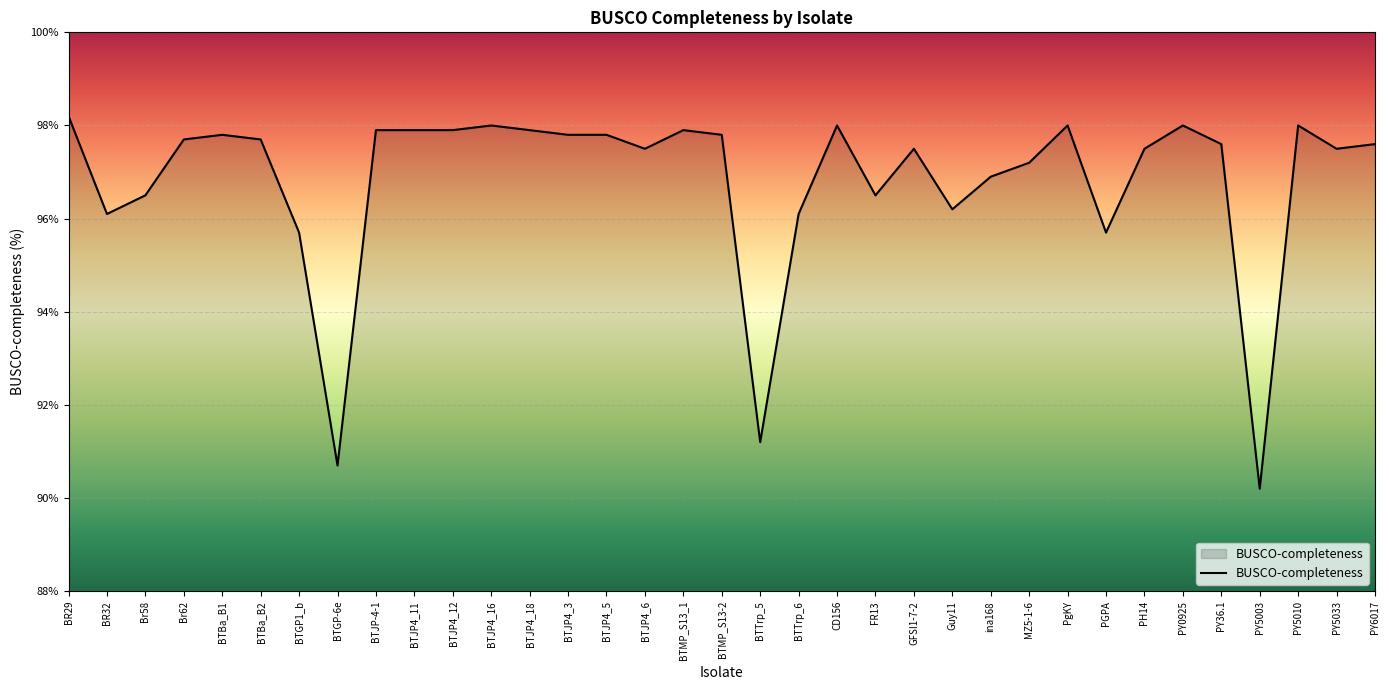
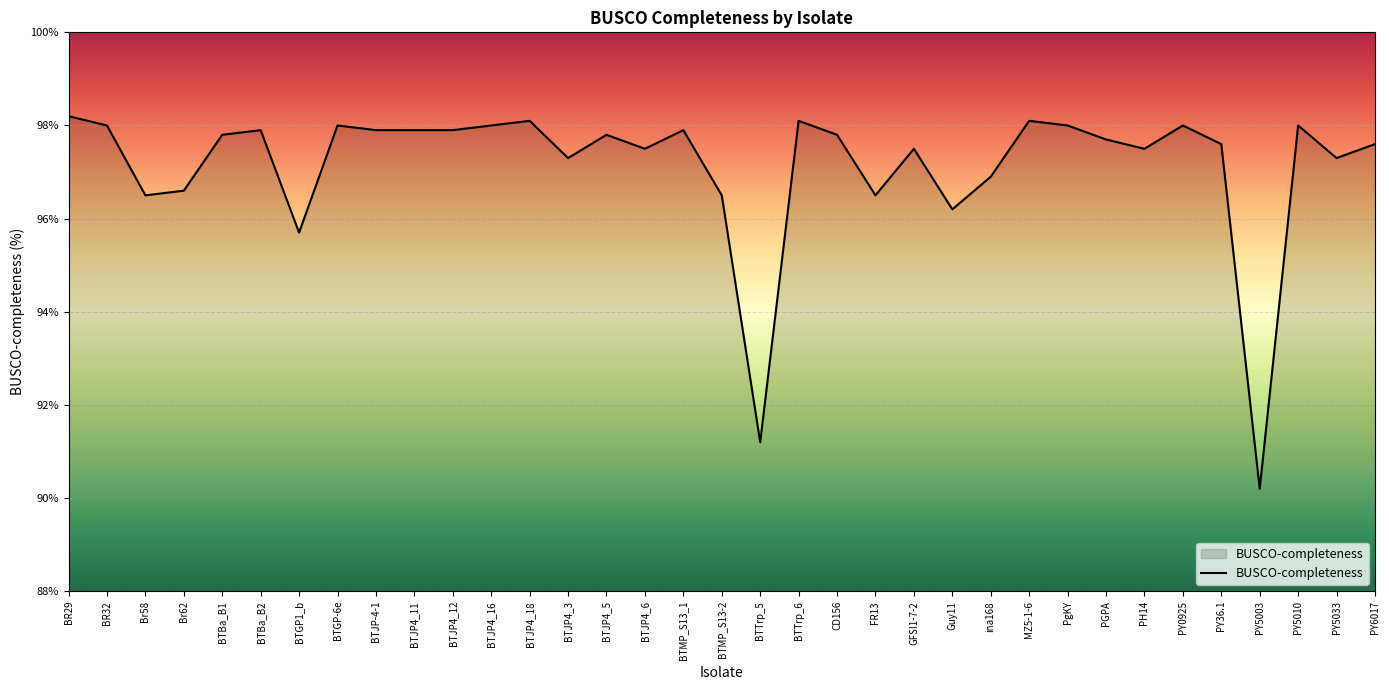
BR32: 96.1% -> 98.0%
Br62: 97.7% -> 96.6%
BTBa_B2: 97.7% -> 97.9%
BTGP-6e: 90.7% -> 98.0%
BTJP4_18: 97.9% -> 98.1%
BTJP4_3: 97.8% -> 97.3%
BTMP_S13-2: 97.8% -> 96.5%
BTTrp_6: 96.1% -> 98.1%
CD156: 98.0% -> 97.8%
MZ5-1-6: 97.2% -> 98.1%
PGPA: 95.7% -> 97.7%
PY5033: 97.5% -> 97.3%
